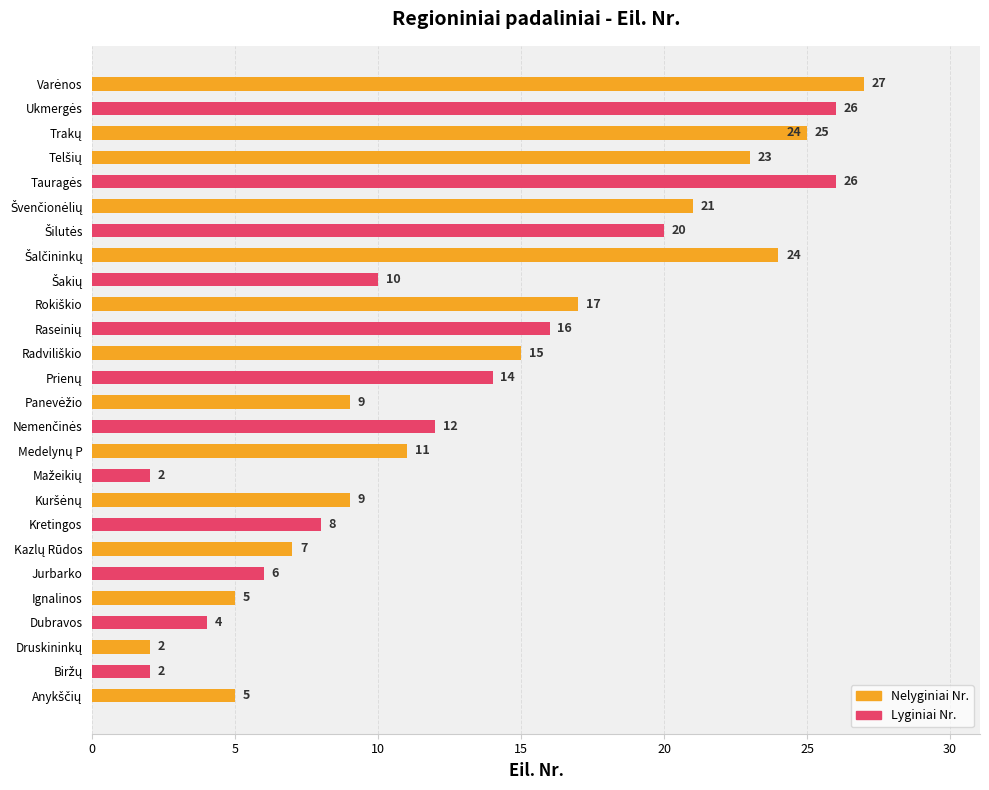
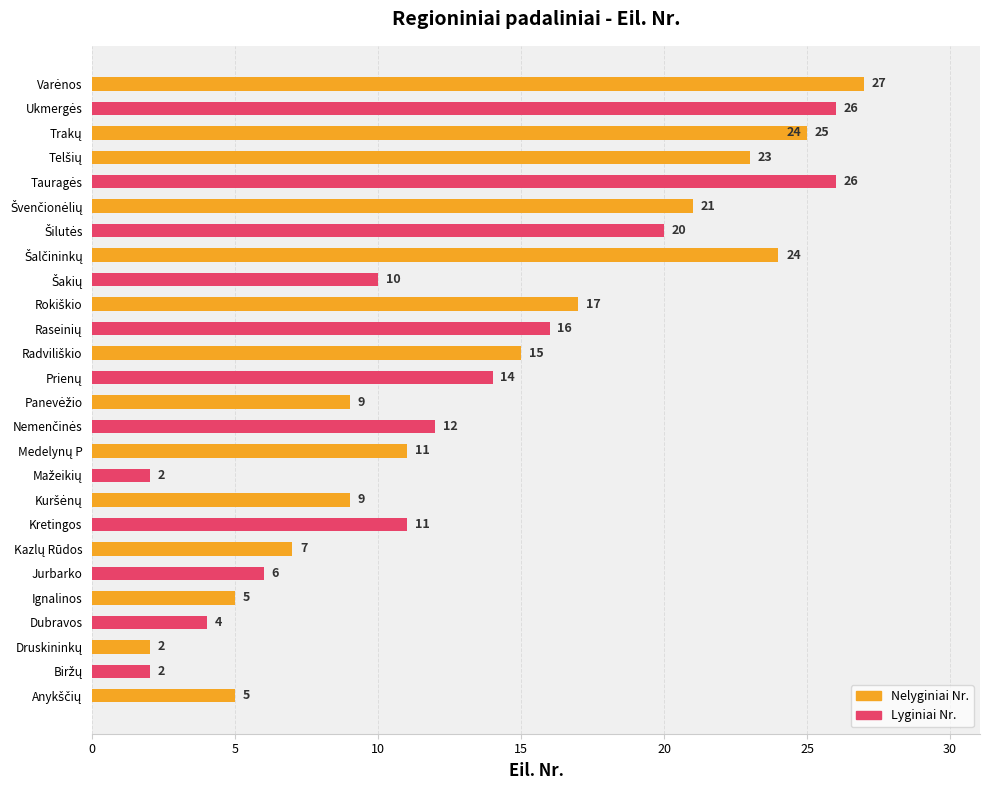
Kretingos: 8 -> 11
